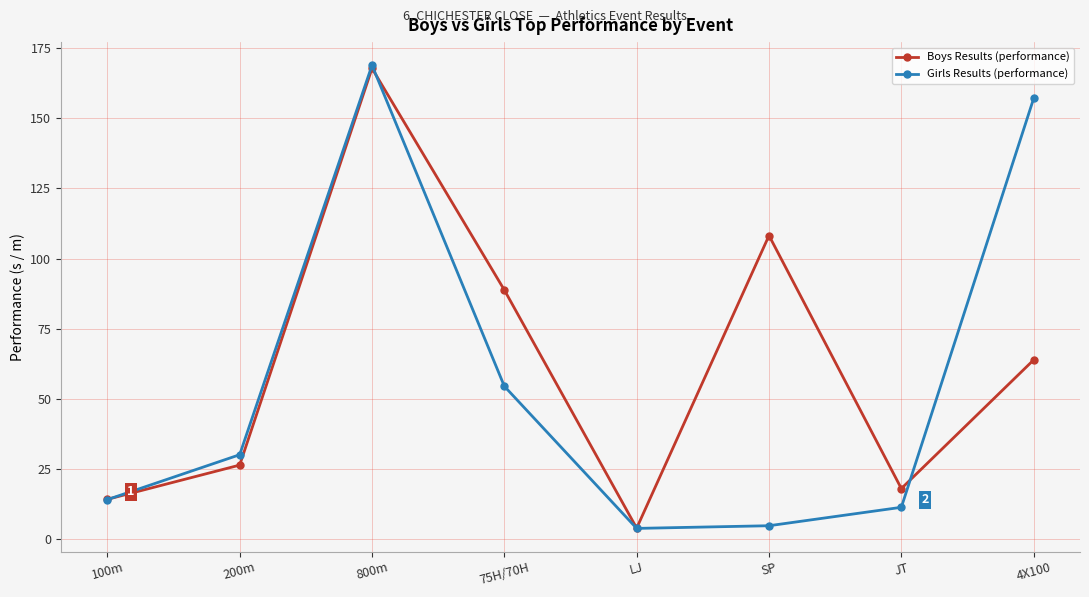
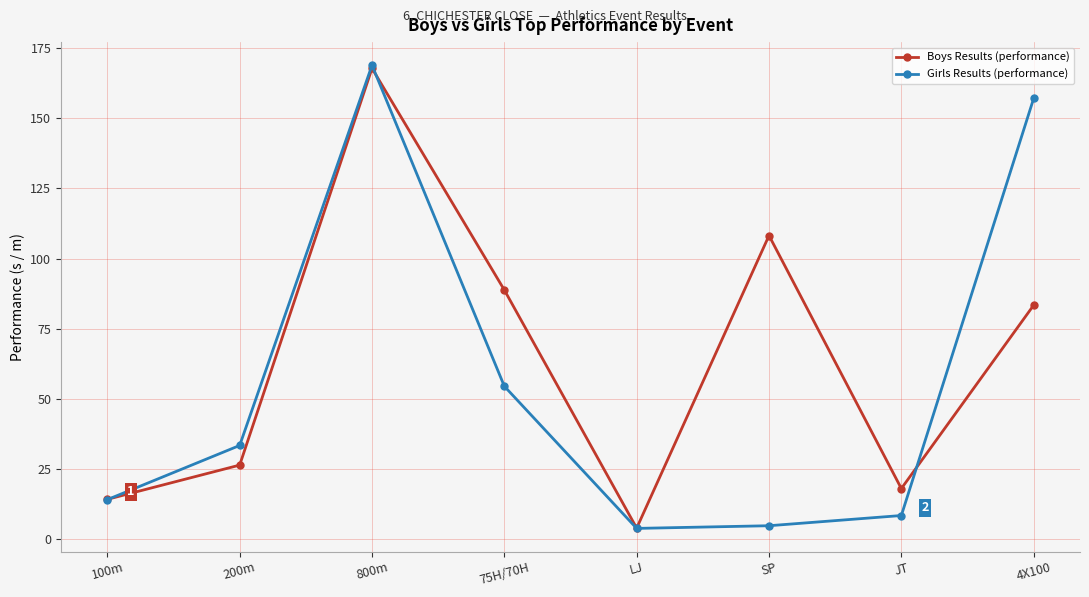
Girls Results (performance), 200m: 30 -> 33
Girls Results (performance), JT: 11 -> 8
Boys Results (performance), 4X100: 64 -> 83
